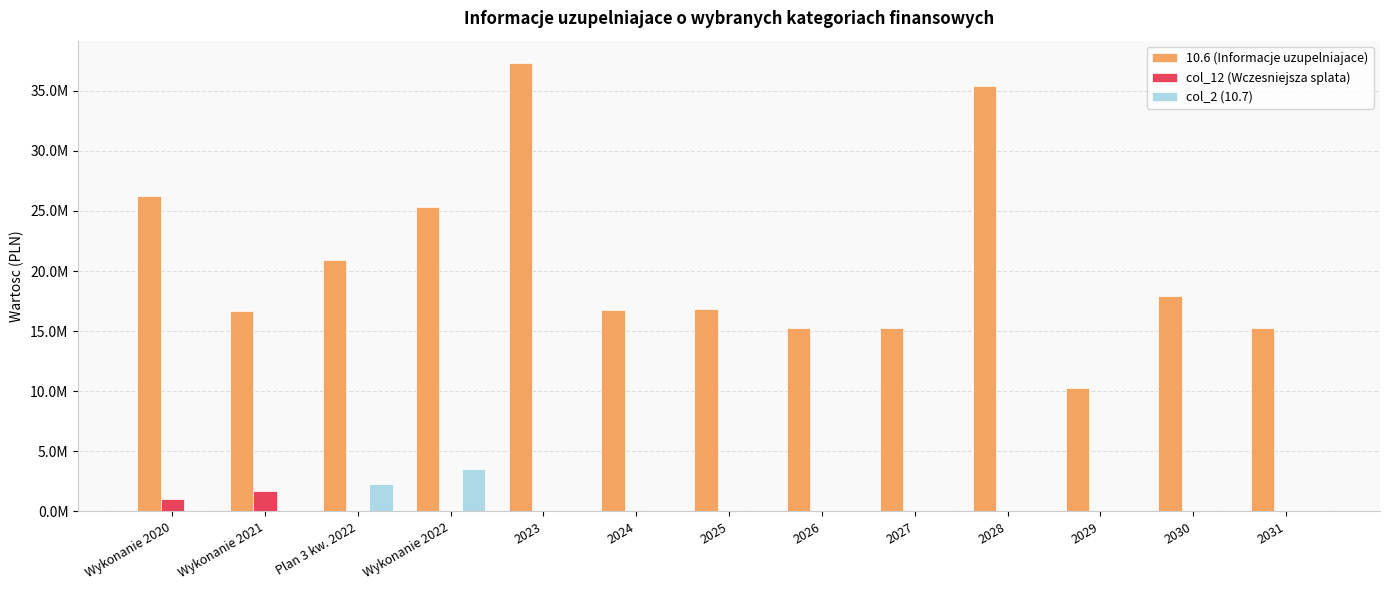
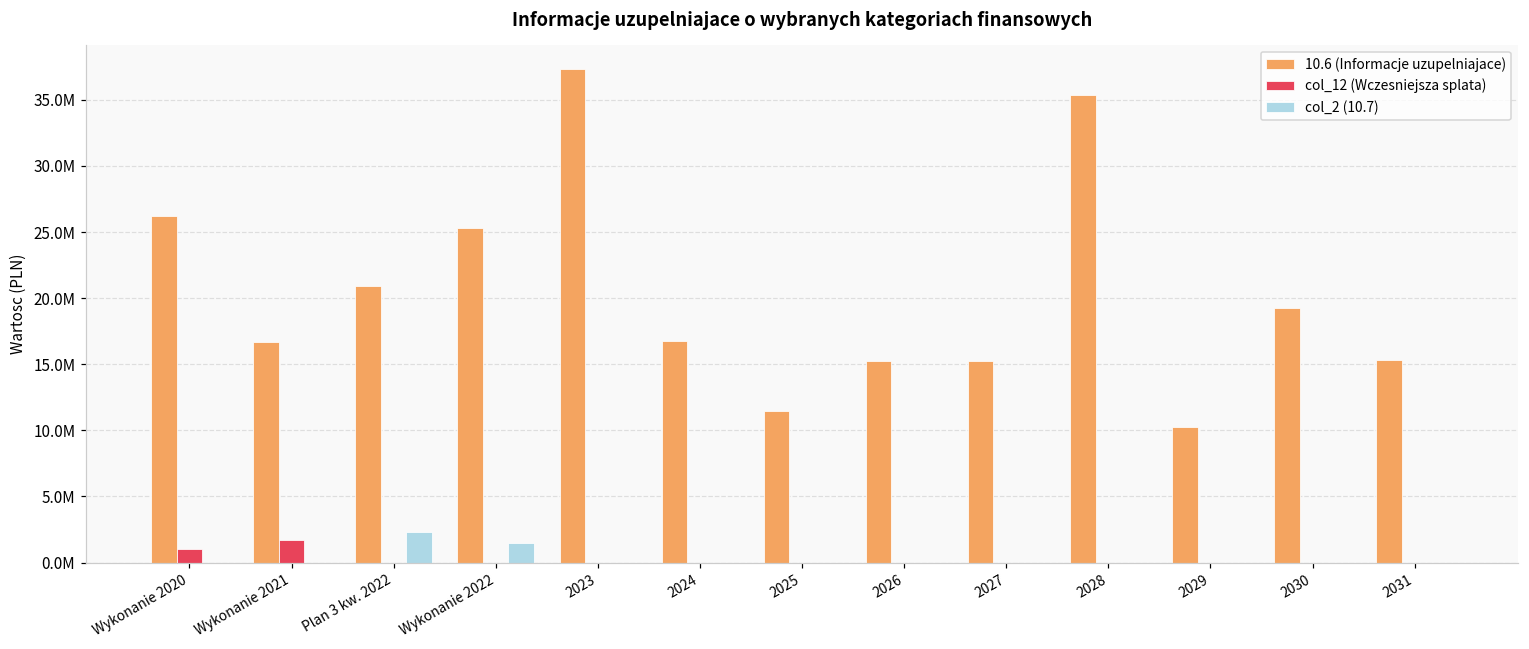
col_2 (10.7), Wykonanie 2022: 3600000 -> 1500000
10.6 (Informacje uzupelniajace), 2025: 16800000 -> 11400000
10.6 (Informacje uzupelniajace), 2030: 17900000 -> 19300000
